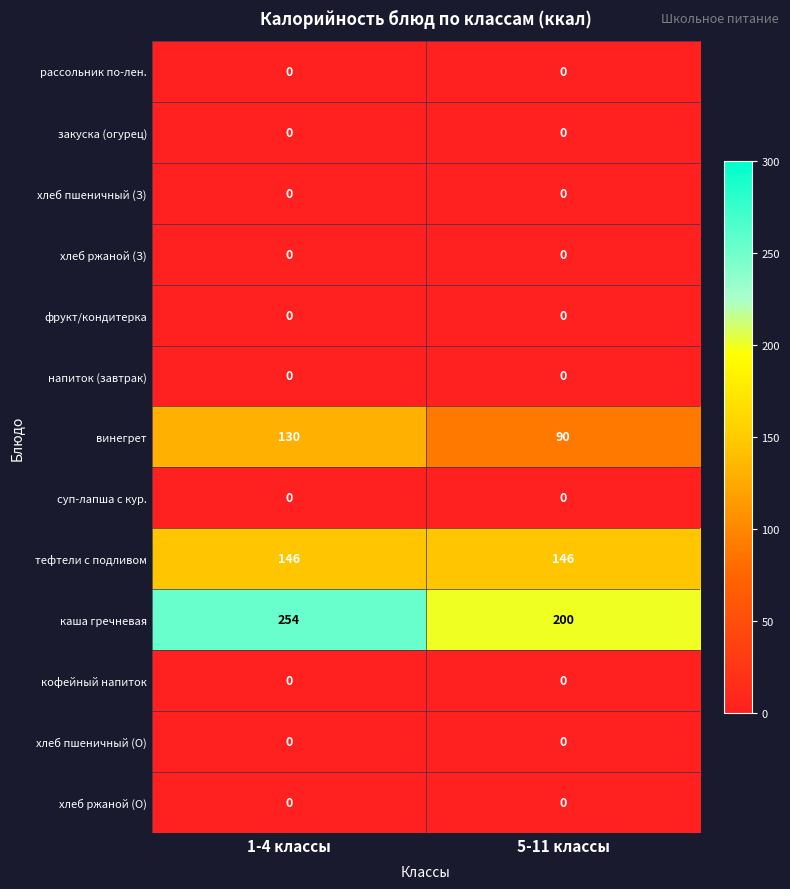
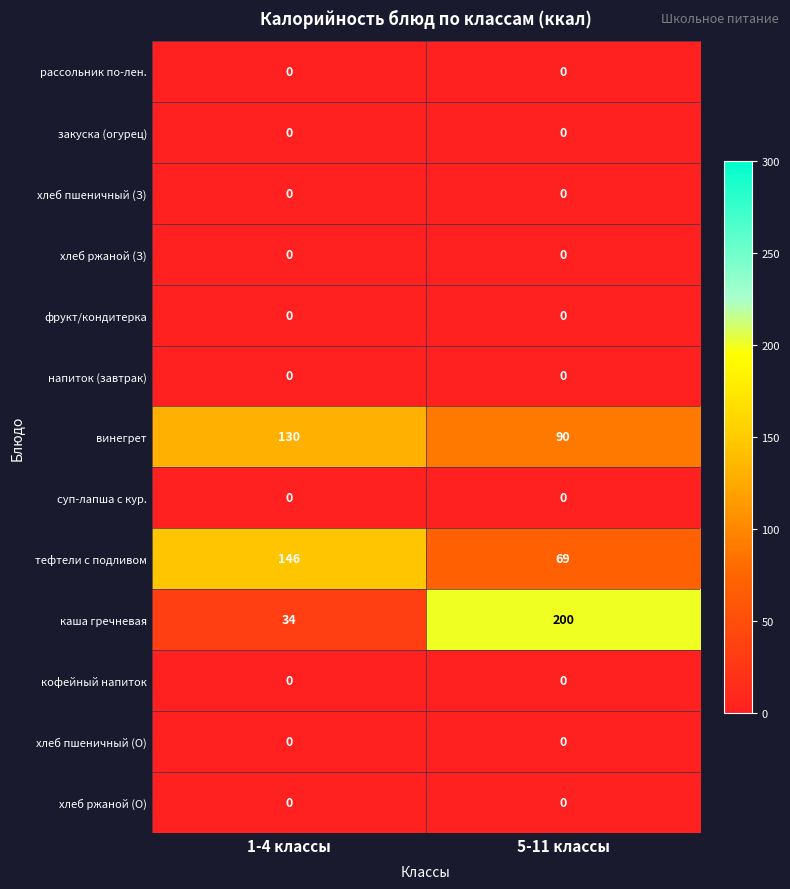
тефтели с подливом, 5-11 классы: 146 -> 69
каша гречневая, 1-4 классы: 254 -> 34
